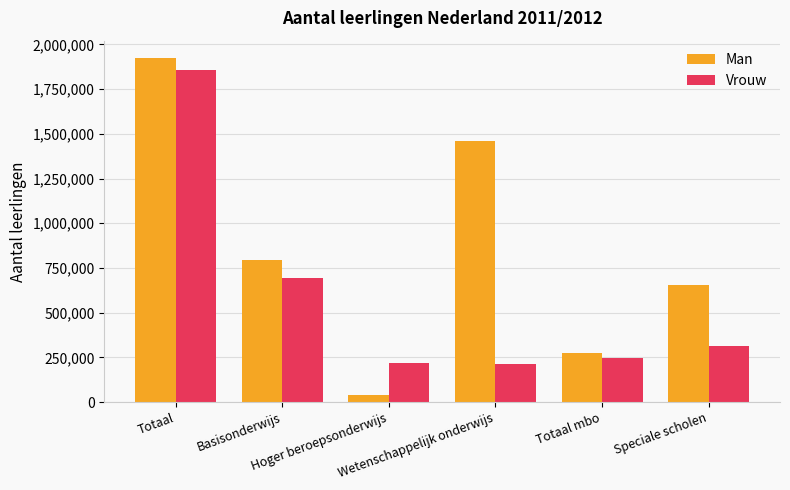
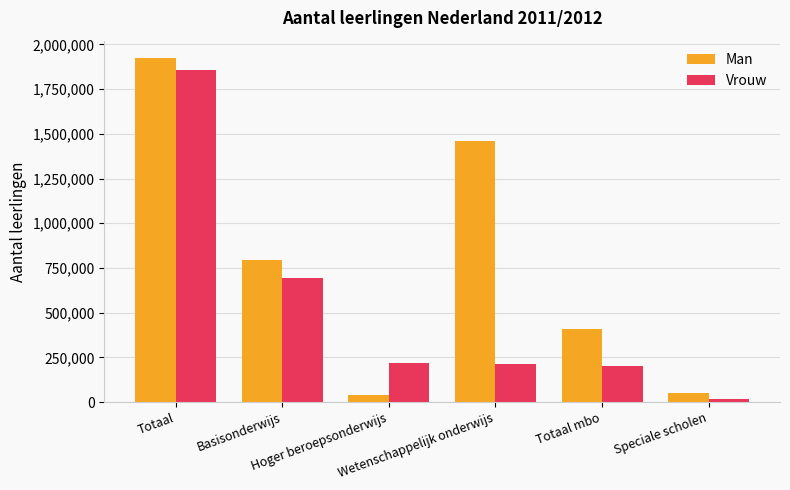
Man, Totaal mbo: 280,000 -> 410,000
Vrouw, Totaal mbo: 240,000 -> 200,000
Man, Speciale scholen: 650,000 -> 50,000
Vrouw, Speciale scholen: 310,000 -> 20,000
